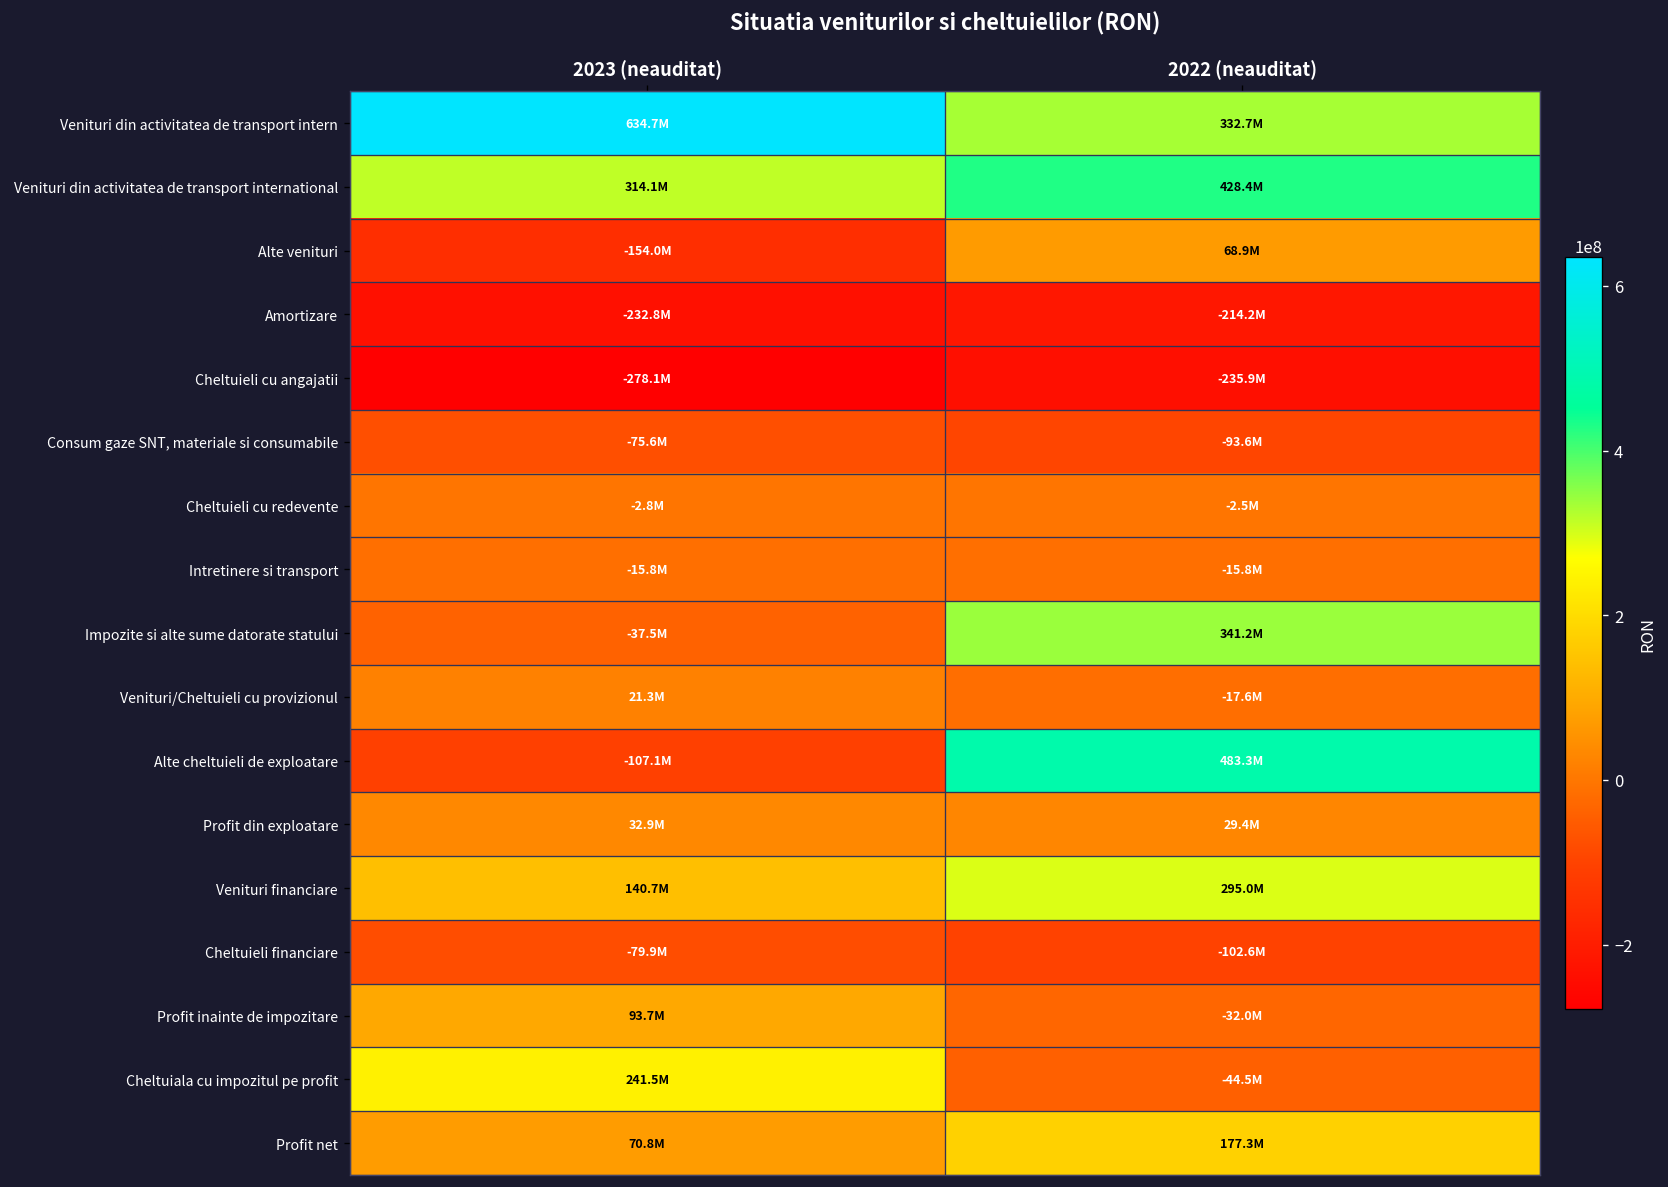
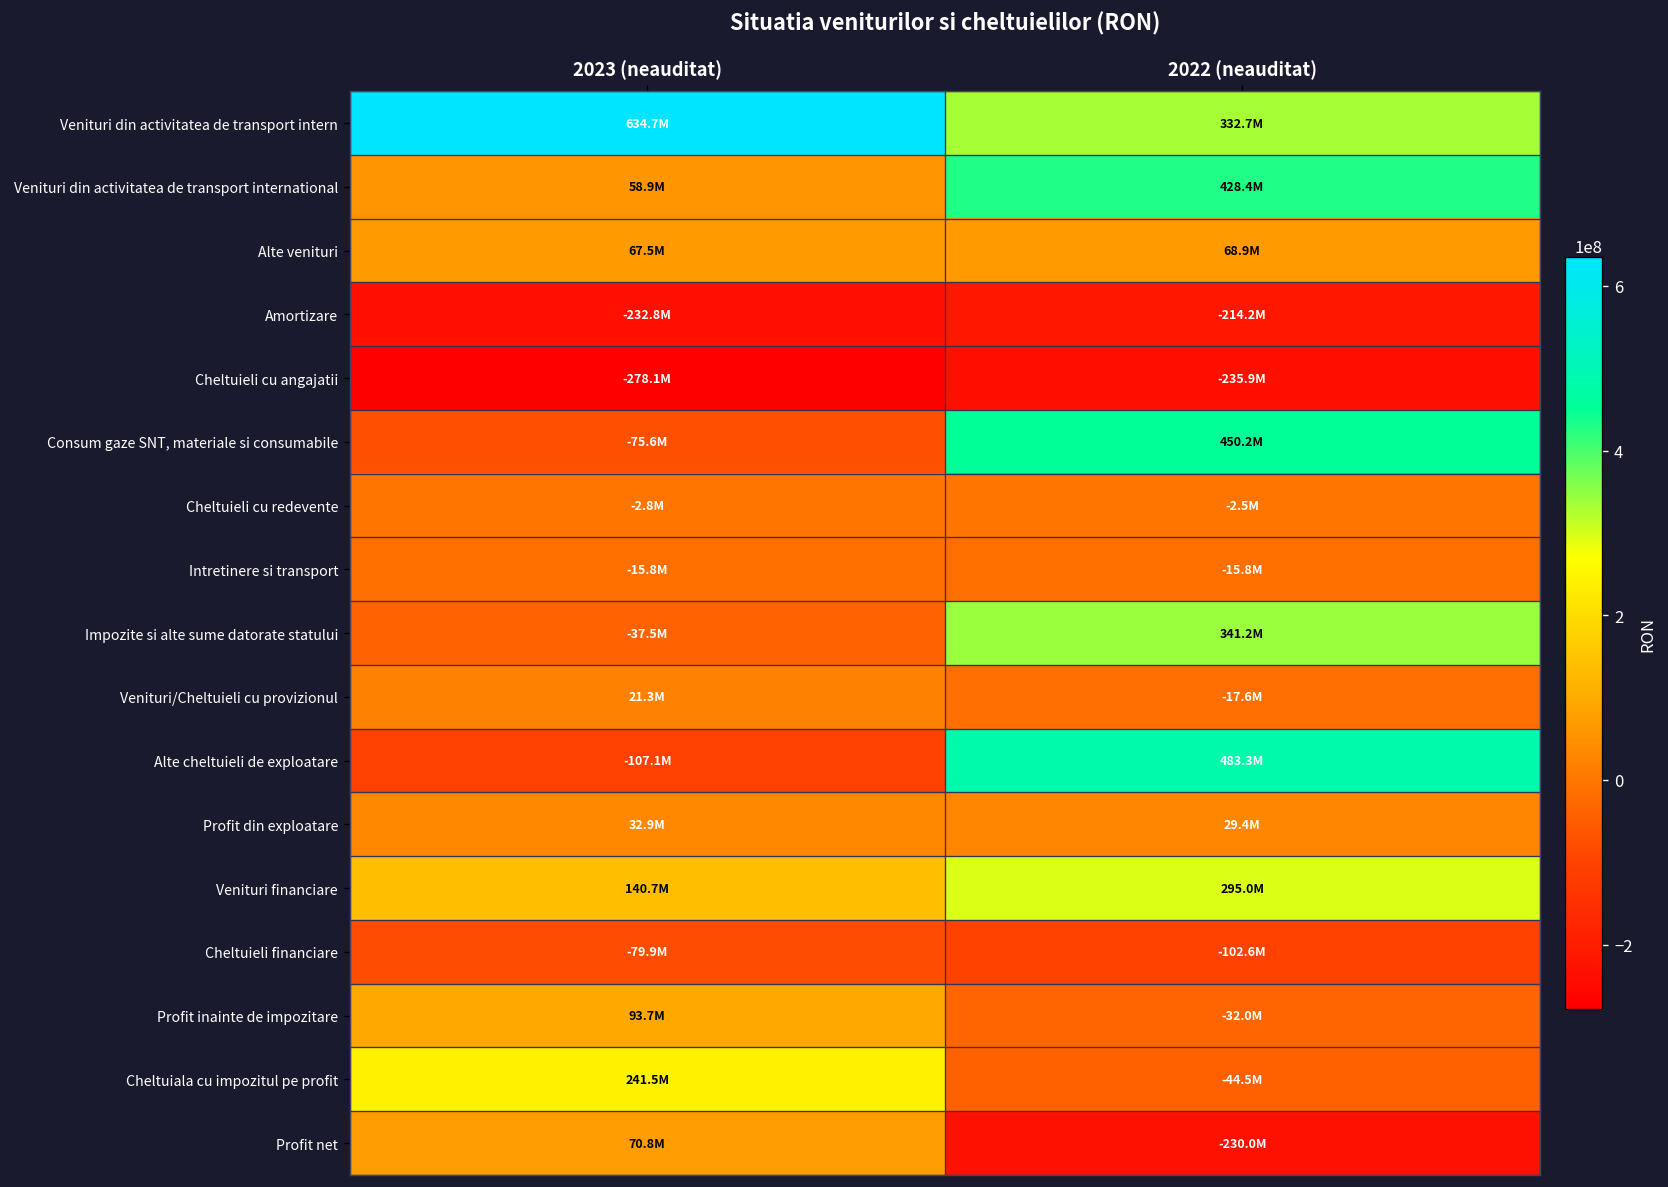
Venituri din activitatea de transport international, 2023 (neauditat): 314.1M -> 58.9M
Alte venituri, 2023 (neauditat): -154.0M -> 67.5M
Consum gaze SNT, materiale si consumabile, 2022 (neauditat): -93.6M -> 450.2M
Profit net, 2022 (neauditat): 177.3M -> -230.0M
